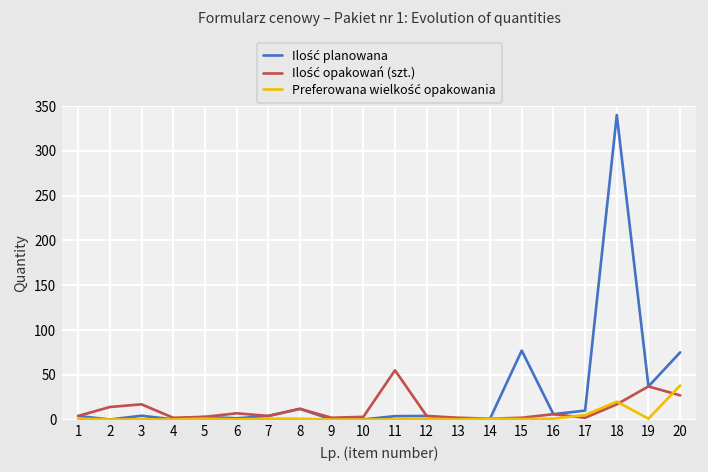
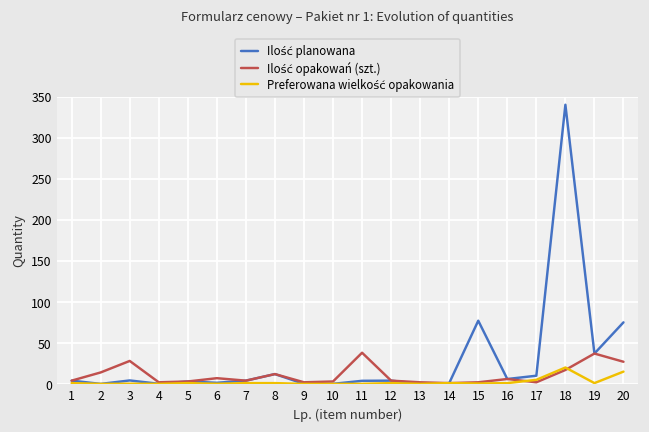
Ilość opakowań (szt.), 3: 20 -> 30
Ilość opakowań (szt.), 11: 60 -> 40
Preferowana wielkość opakowania, 20: 40 -> 20
